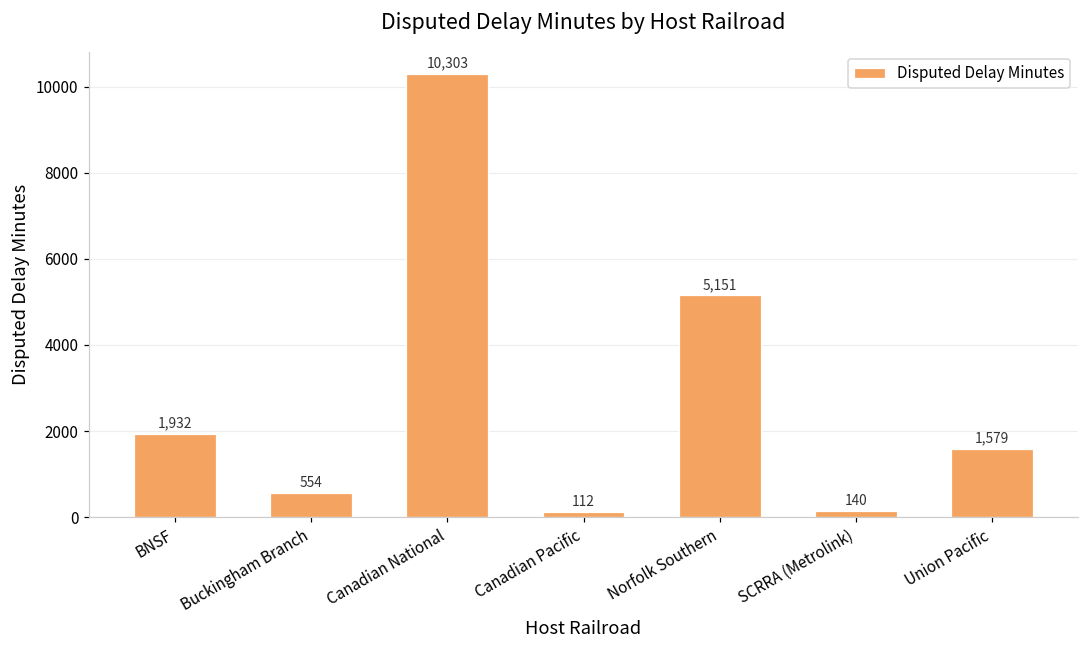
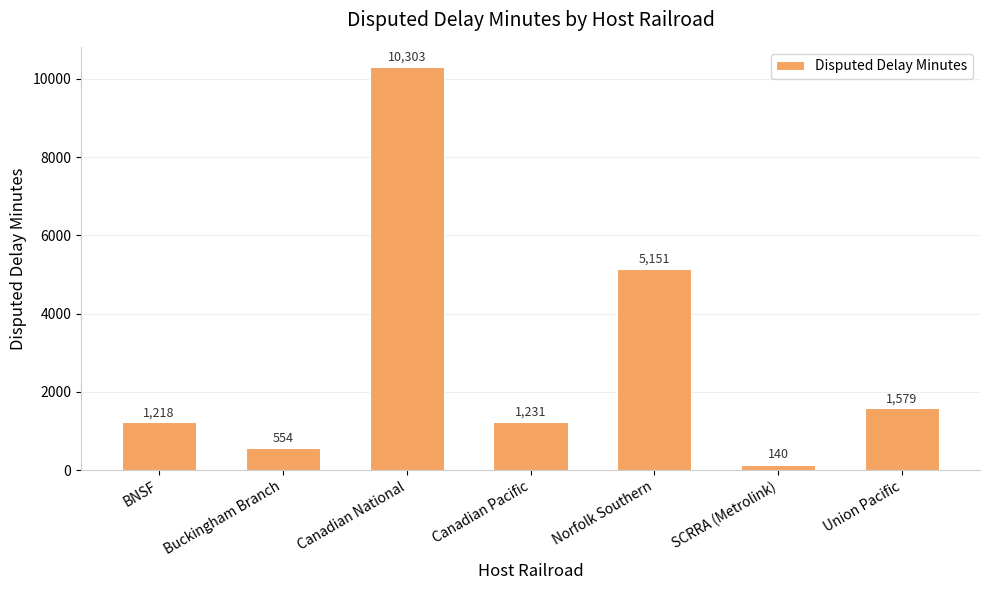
BNSF: 1,932 -> 1,218
Canadian Pacific: 112 -> 1,231
